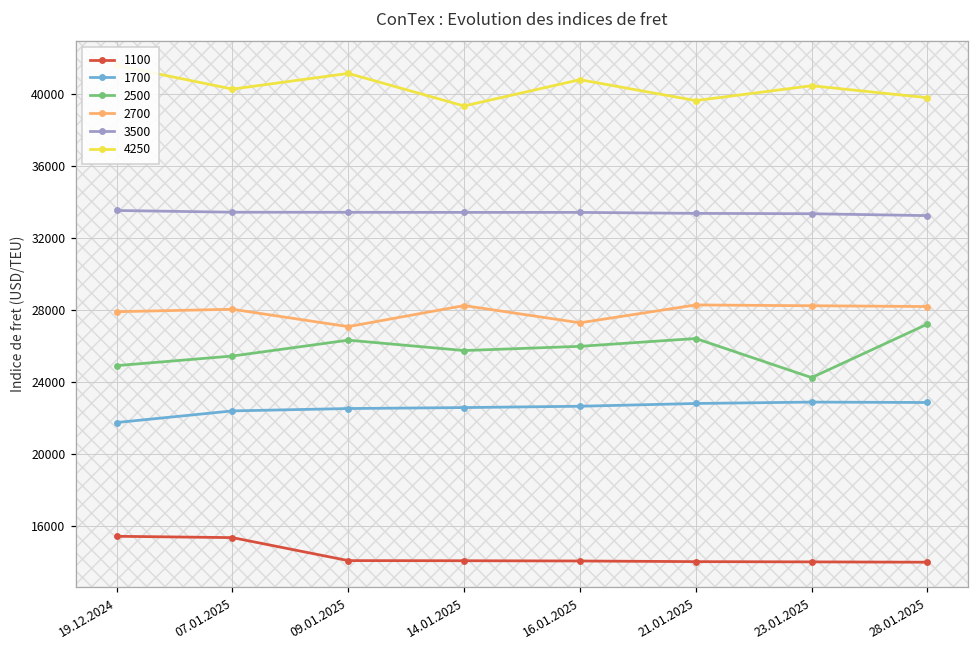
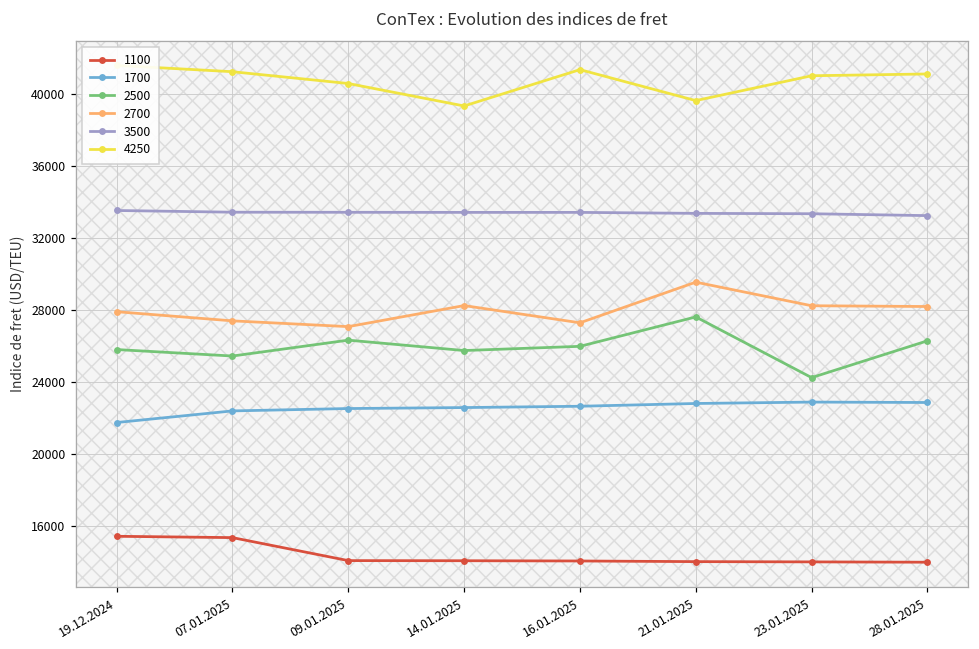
2500, 19.12.2024: 24900 -> 25800
2700, 07.01.2025: 28000 -> 27400
4250, 07.01.2025: 40300 -> 41300
4250, 09.01.2025: 41200 -> 40600
4250, 16.01.2025: 40800 -> 41400
2500, 21.01.2025: 26400 -> 27600
2700, 21.01.2025: 28300 -> 29500
4250, 23.01.2025: 40500 -> 41000
2500, 28.01.2025: 27200 -> 26300
4250, 28.01.2025: 39800 -> 41100
